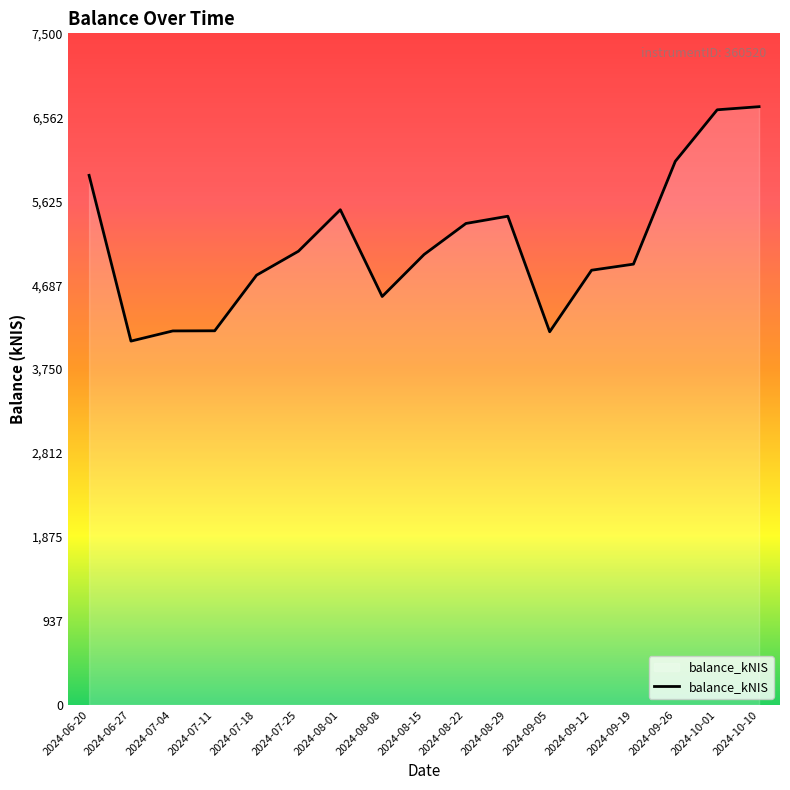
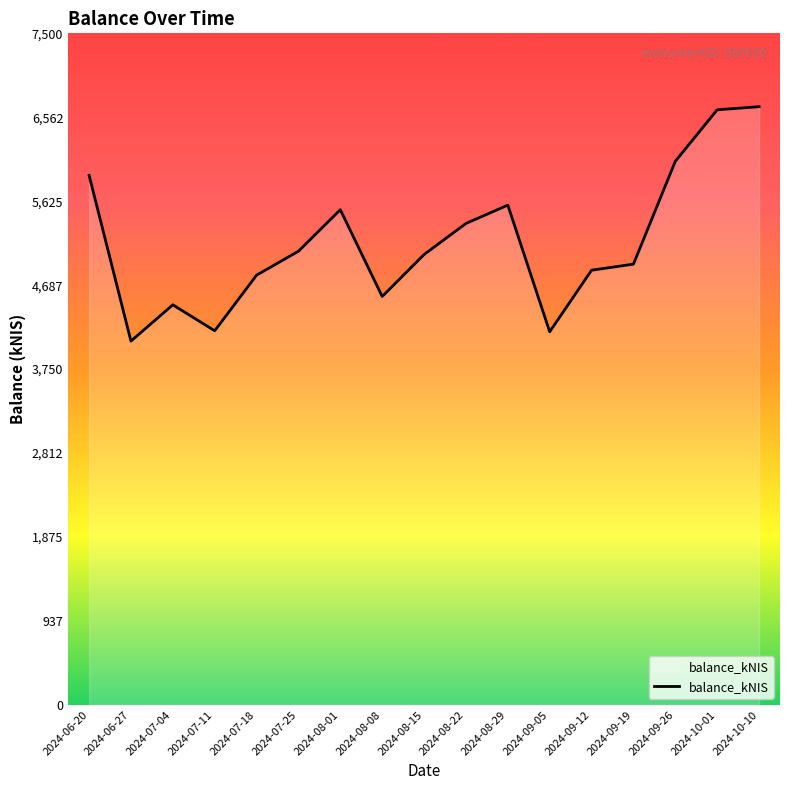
2024-07-04: 4,200 -> 4,500
2024-08-29: 5,500 -> 5,600
